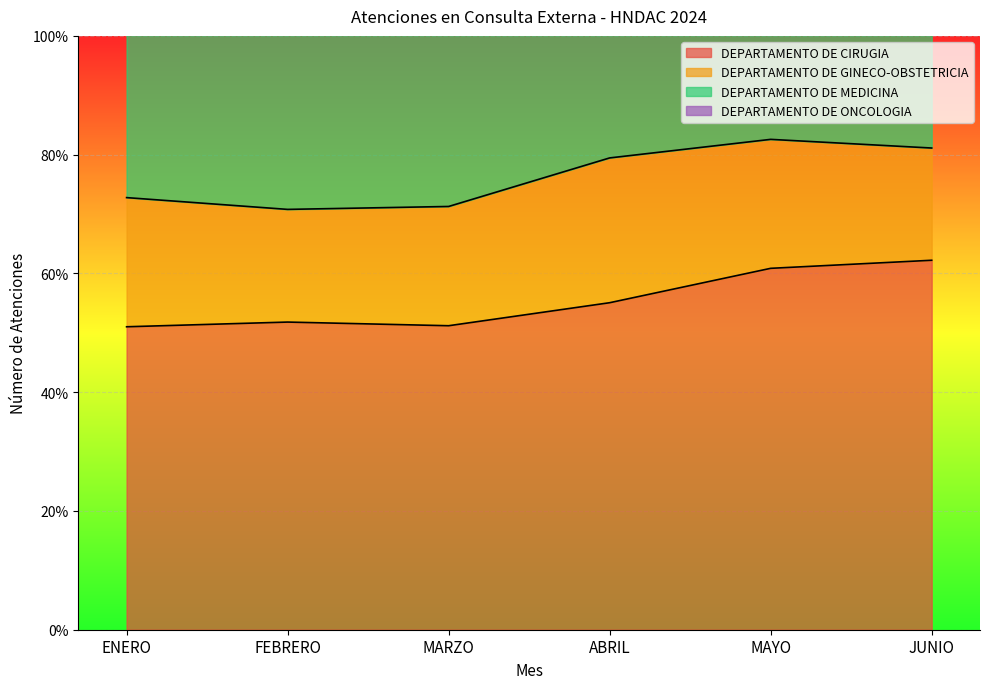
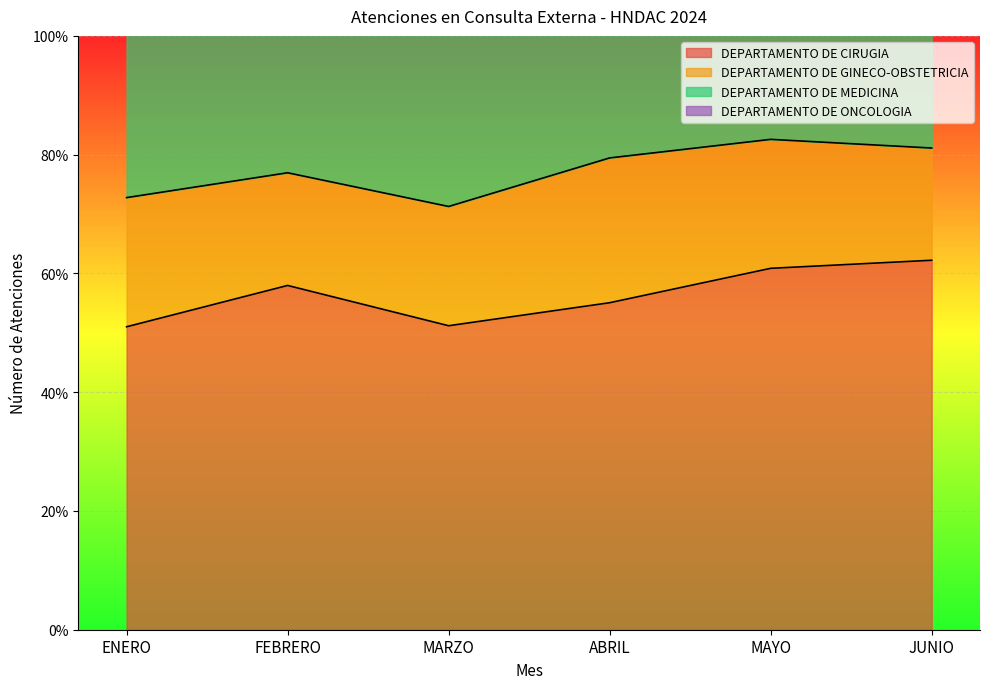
DEPARTAMENTO DE CIRUGIA, FEBRERO: 52% -> 58%
